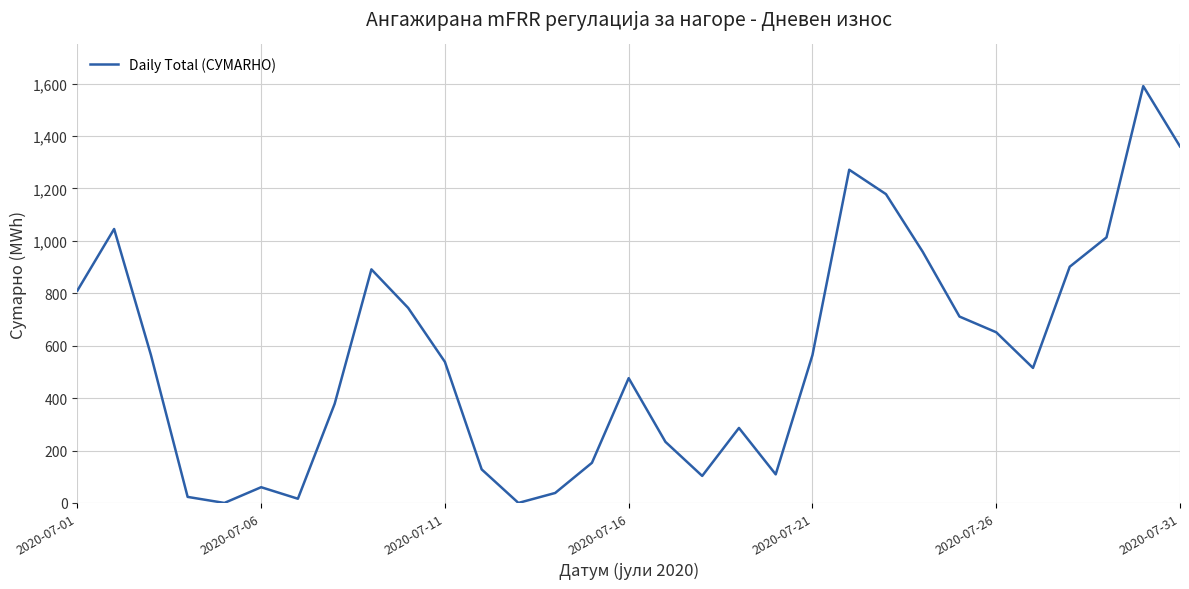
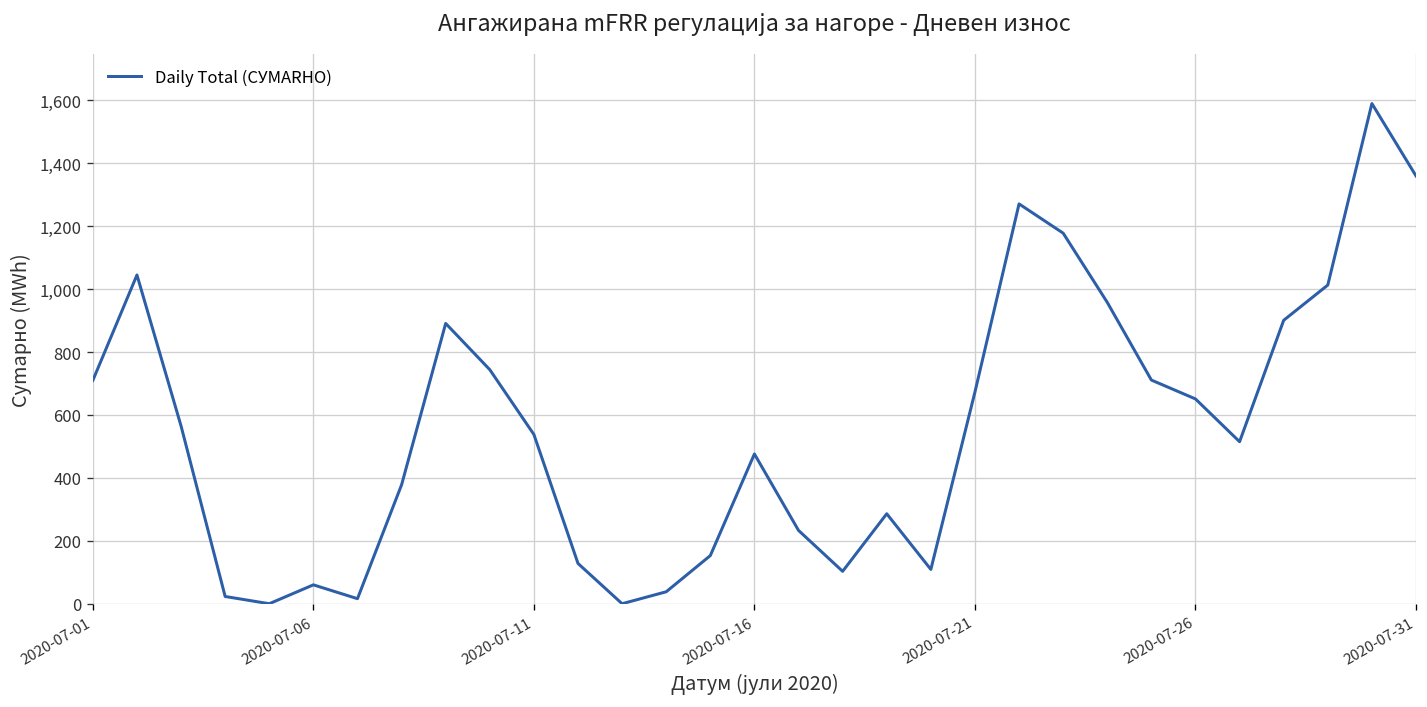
2020-07-01: 810 -> 710
2020-07-21: 560 -> 670
